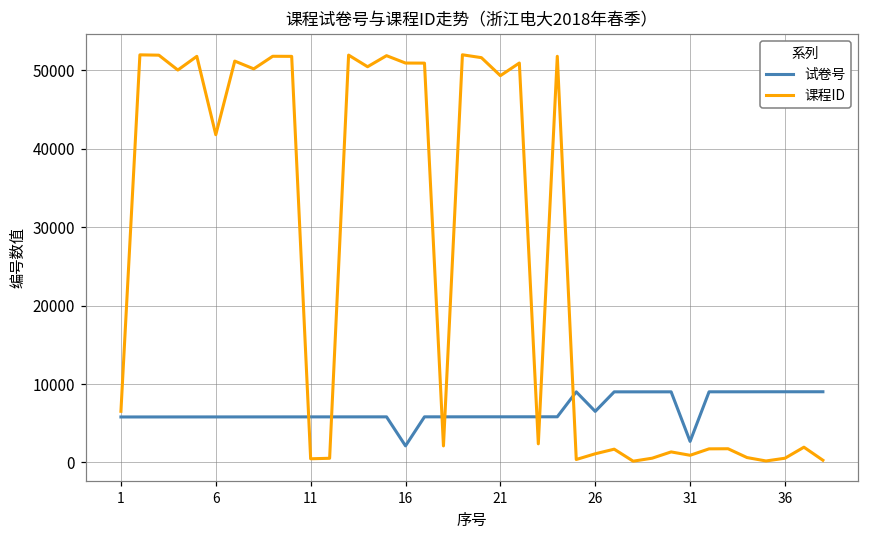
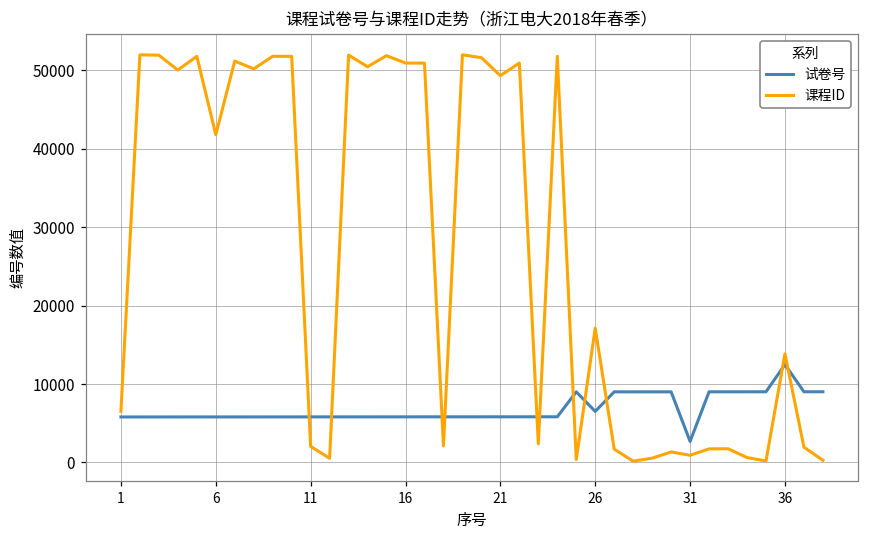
课程ID, 11: 0 -> 2000
试卷号, 16: 2000 -> 6000
课程ID, 26: 1000 -> 17000
试卷号, 36: 9000 -> 12000
课程ID, 36: 1000 -> 14000
